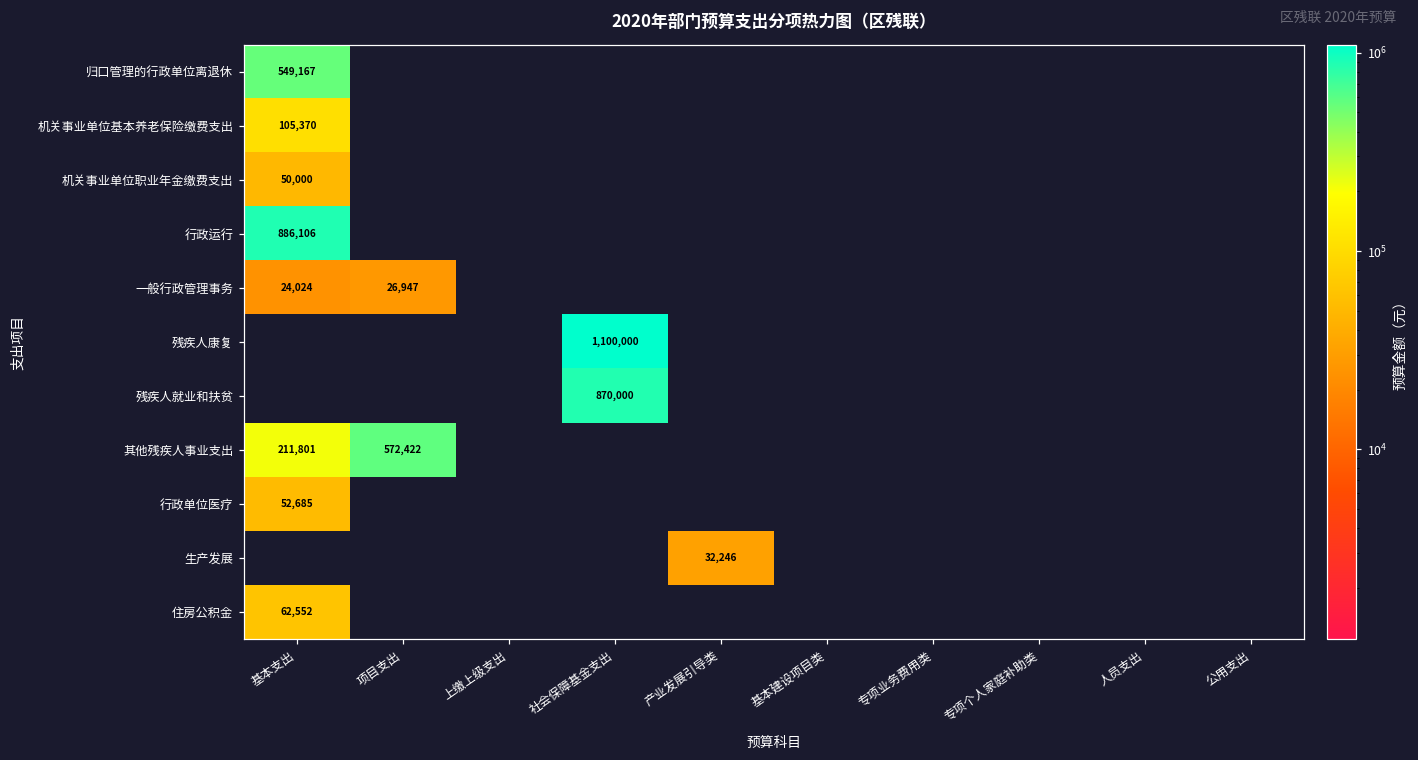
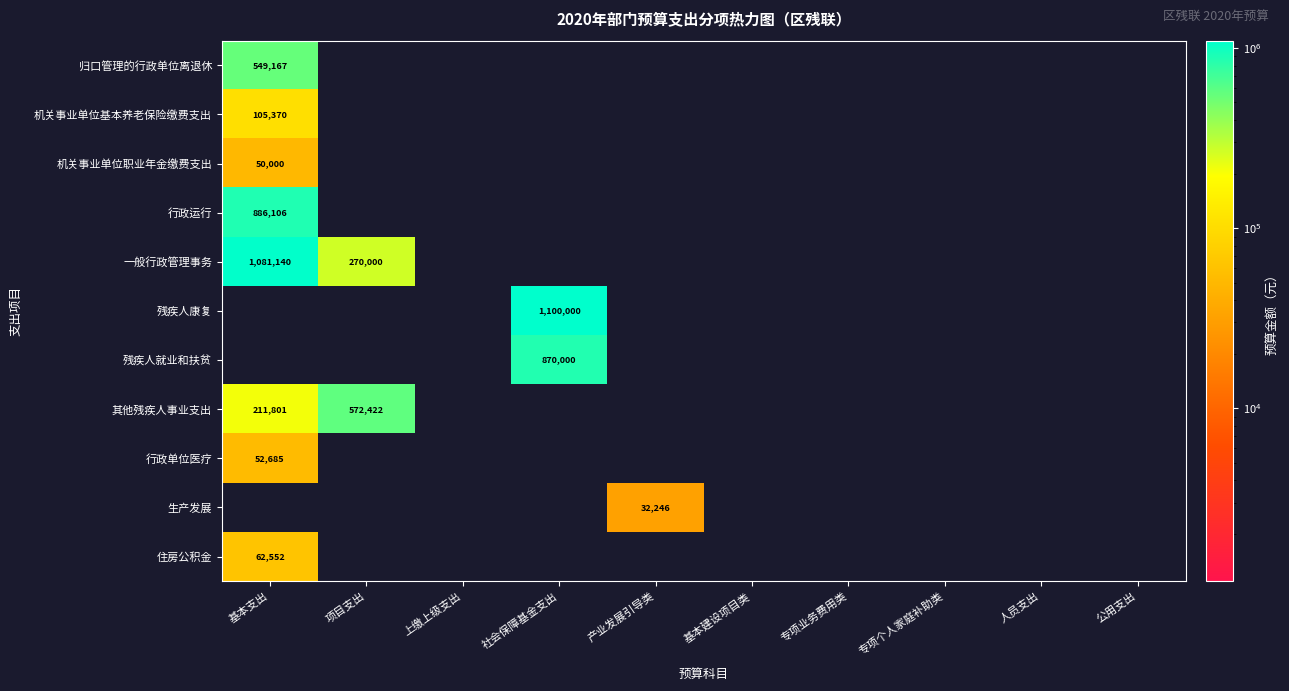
一般行政管理事务, 基本支出: 24,024 -> 1,081,140
一般行政管理事务, 项目支出: 26,947 -> 270,000
